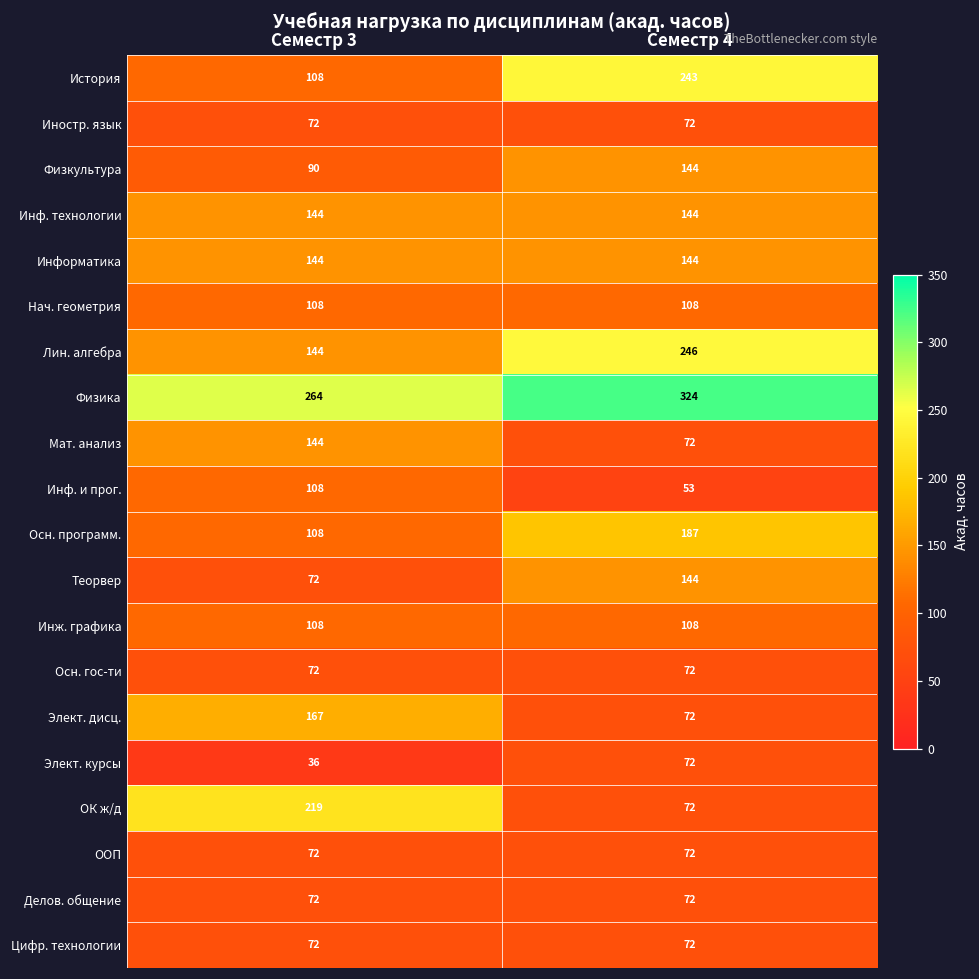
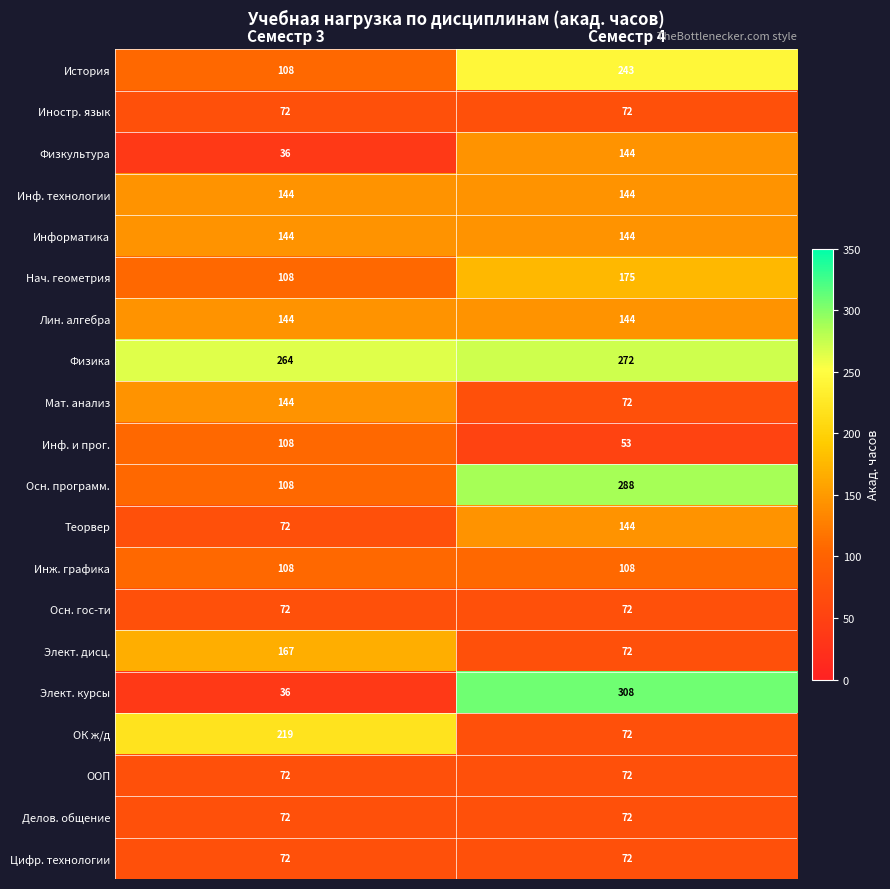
Физкультура, Семестр 3: 90 -> 36
Нач. геометрия, Семестр 4: 108 -> 175
Лин. алгебра, Семестр 4: 246 -> 144
Физика, Семестр 4: 324 -> 272
Осн. программ., Семестр 4: 187 -> 288
Элект. курсы, Семестр 4: 72 -> 308
